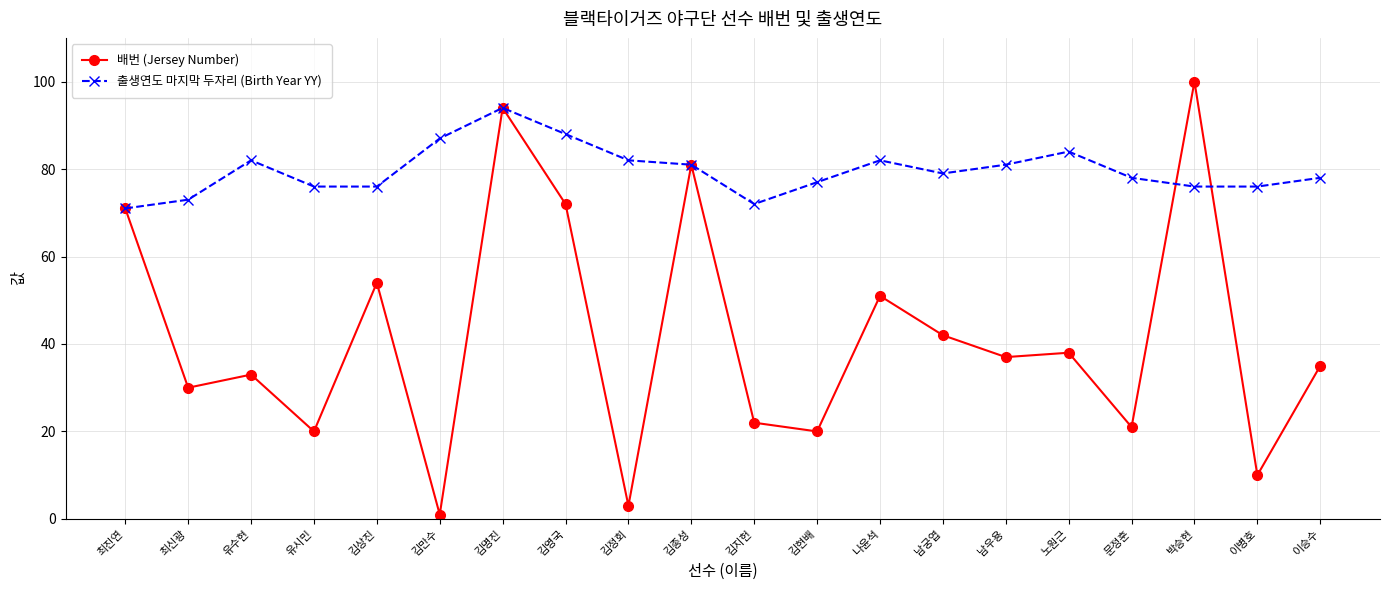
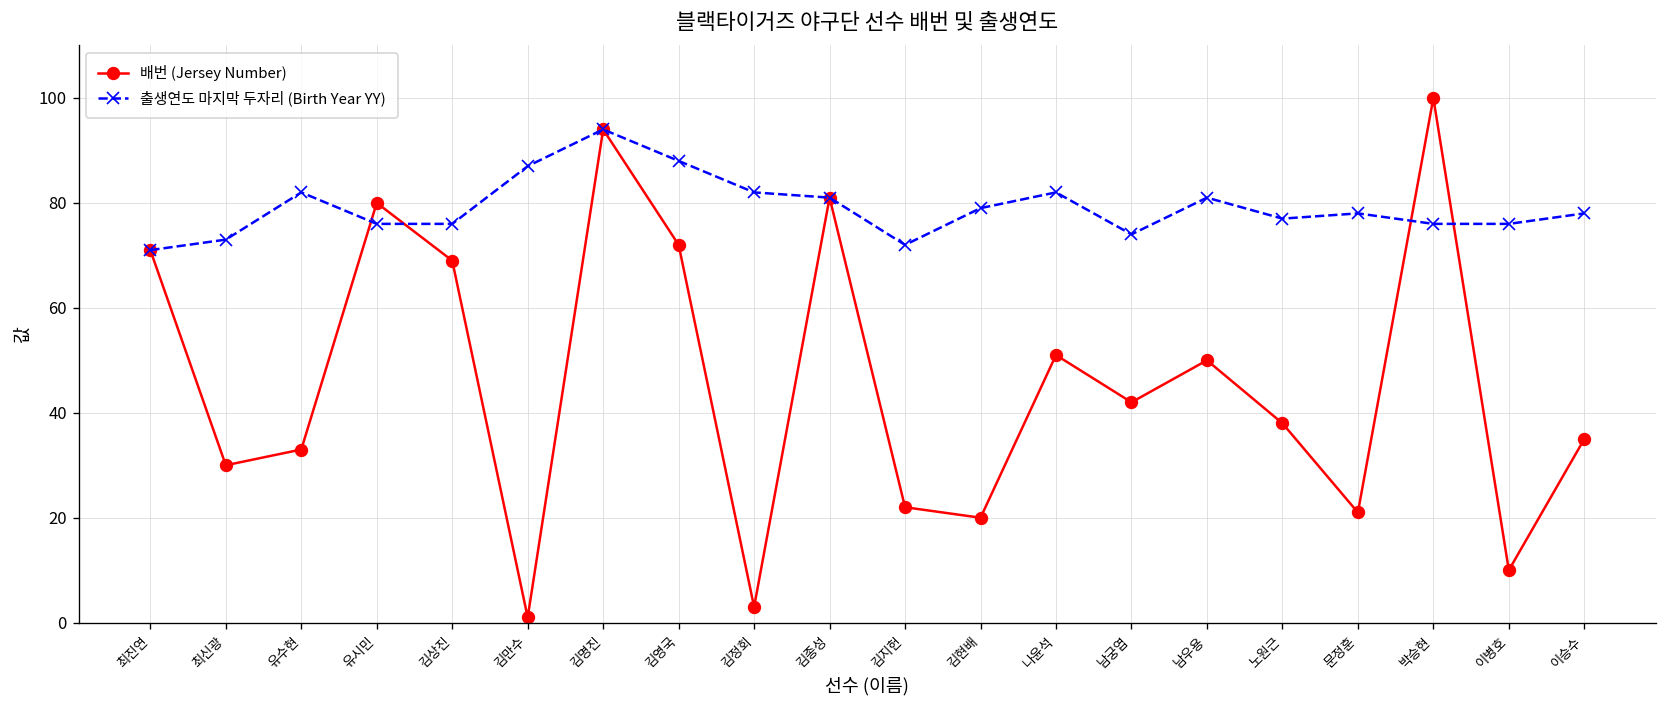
배번 (Jersey Number), 유시민: 20 -> 80
배번 (Jersey Number), 김상진: 54 -> 69
출생연도 마지막 두자리 (Birth Year YY), 김현배: 77 -> 79
출생연도 마지막 두자리 (Birth Year YY), 남궁엽: 79 -> 74
배번 (Jersey Number), 남우용: 37 -> 50
출생연도 마지막 두자리 (Birth Year YY), 노원근: 84 -> 77
